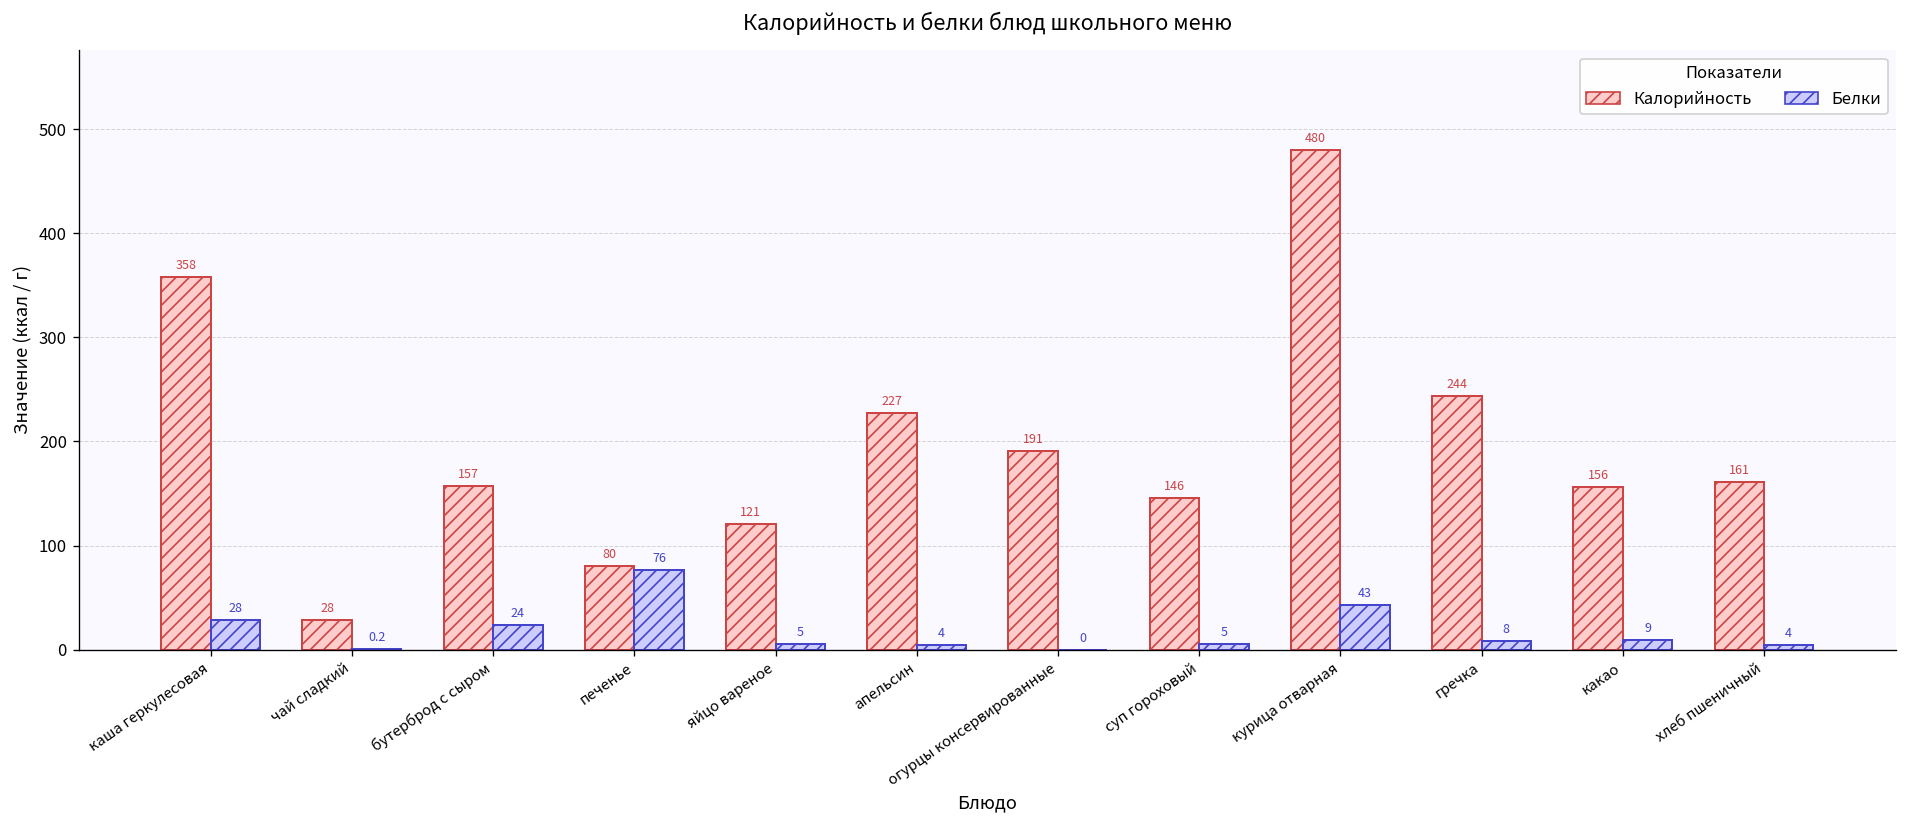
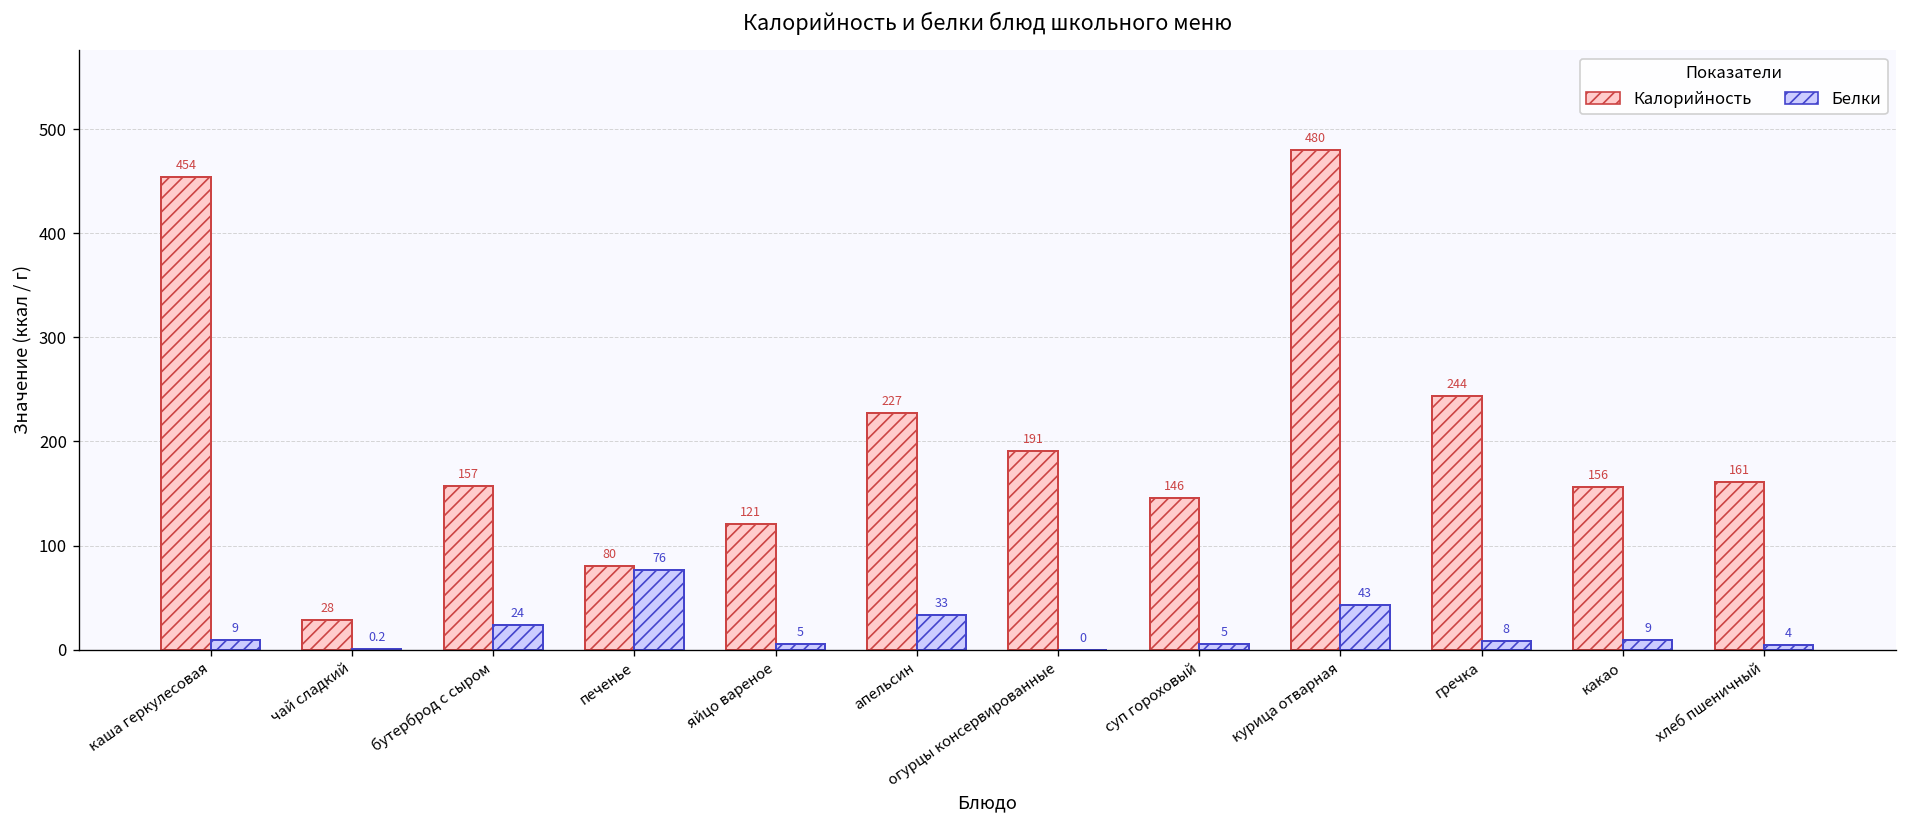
Калорийность, каша геркулесовая: 358 -> 454
Белки, каша геркулесовая: 28 -> 9
Белки, апельсин: 4 -> 33
